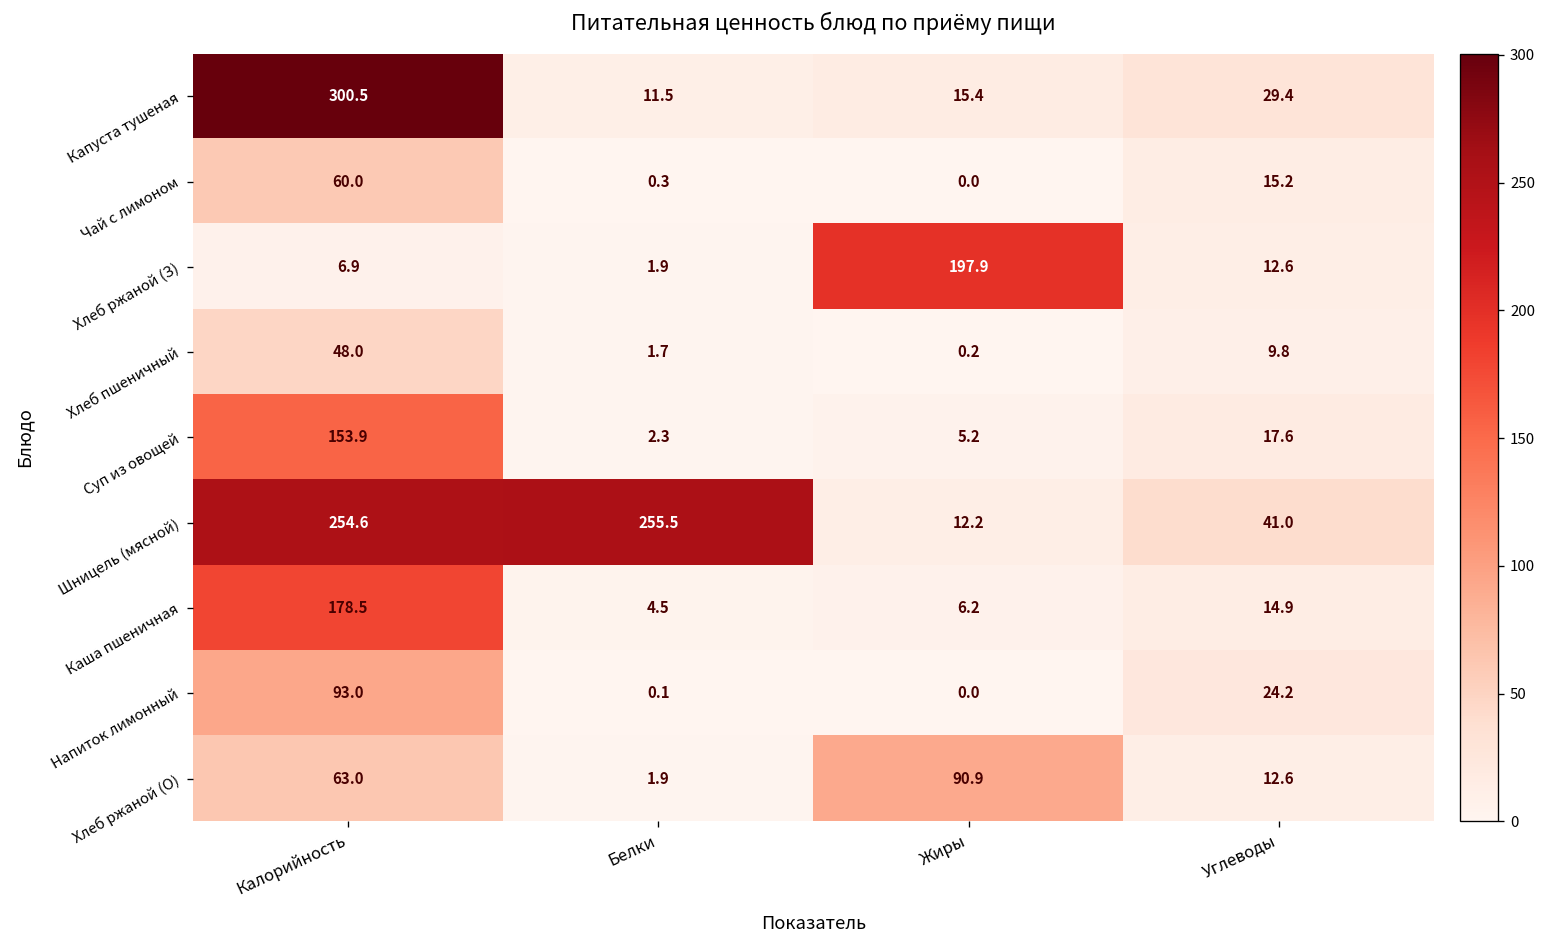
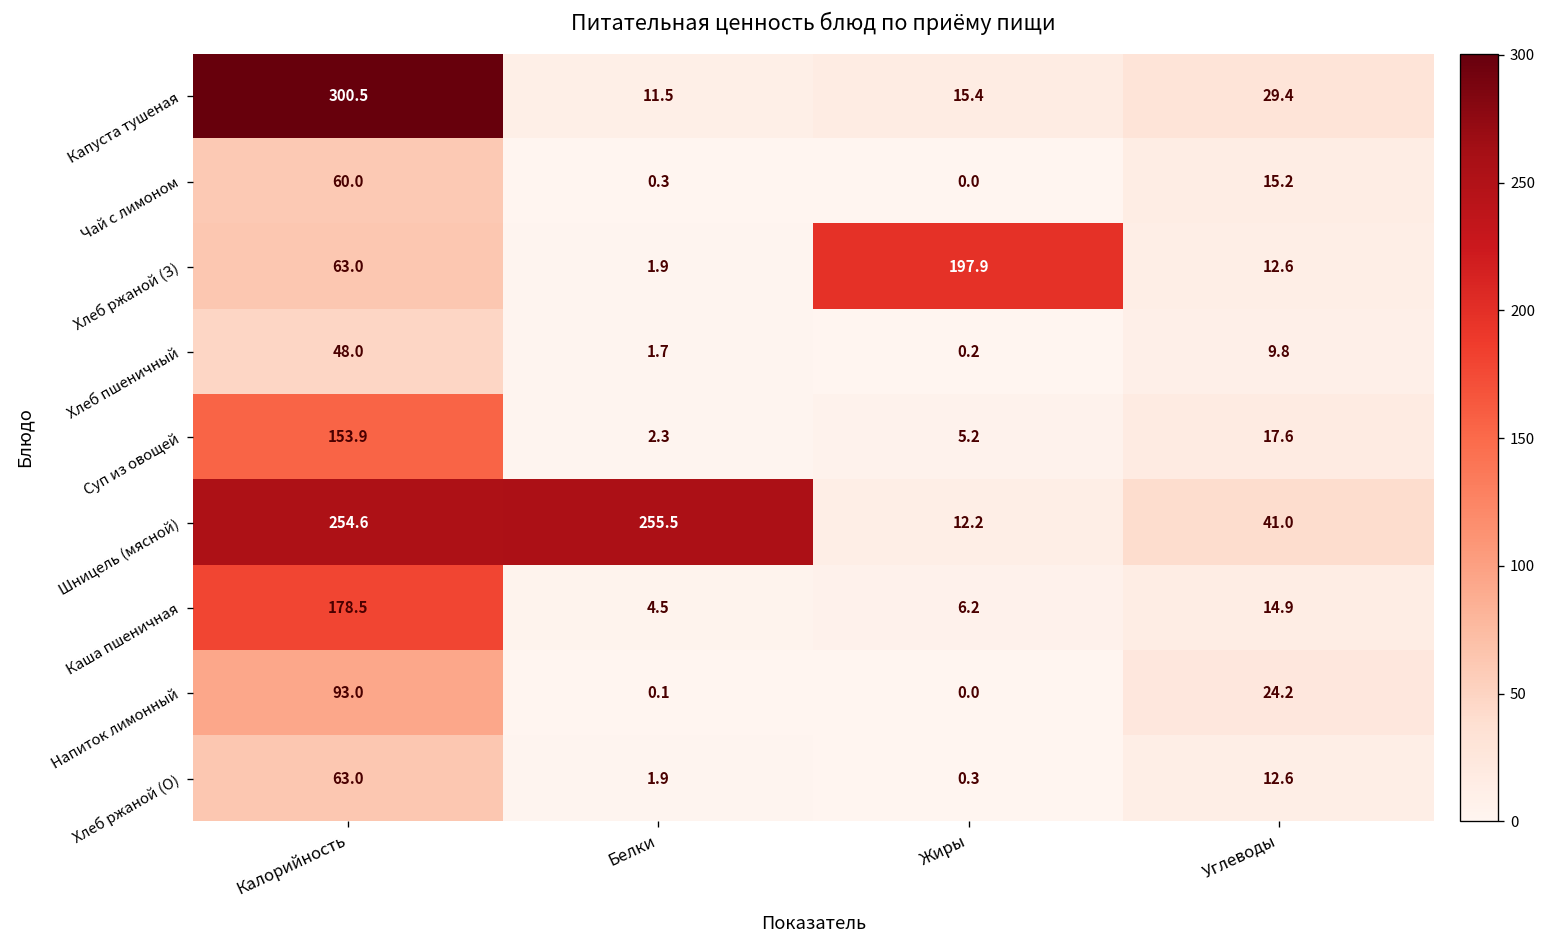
Хлеб ржаной (З), Калорийность: 6.9 -> 63.0
Хлеб ржаной (О), Жиры: 90.9 -> 0.3
